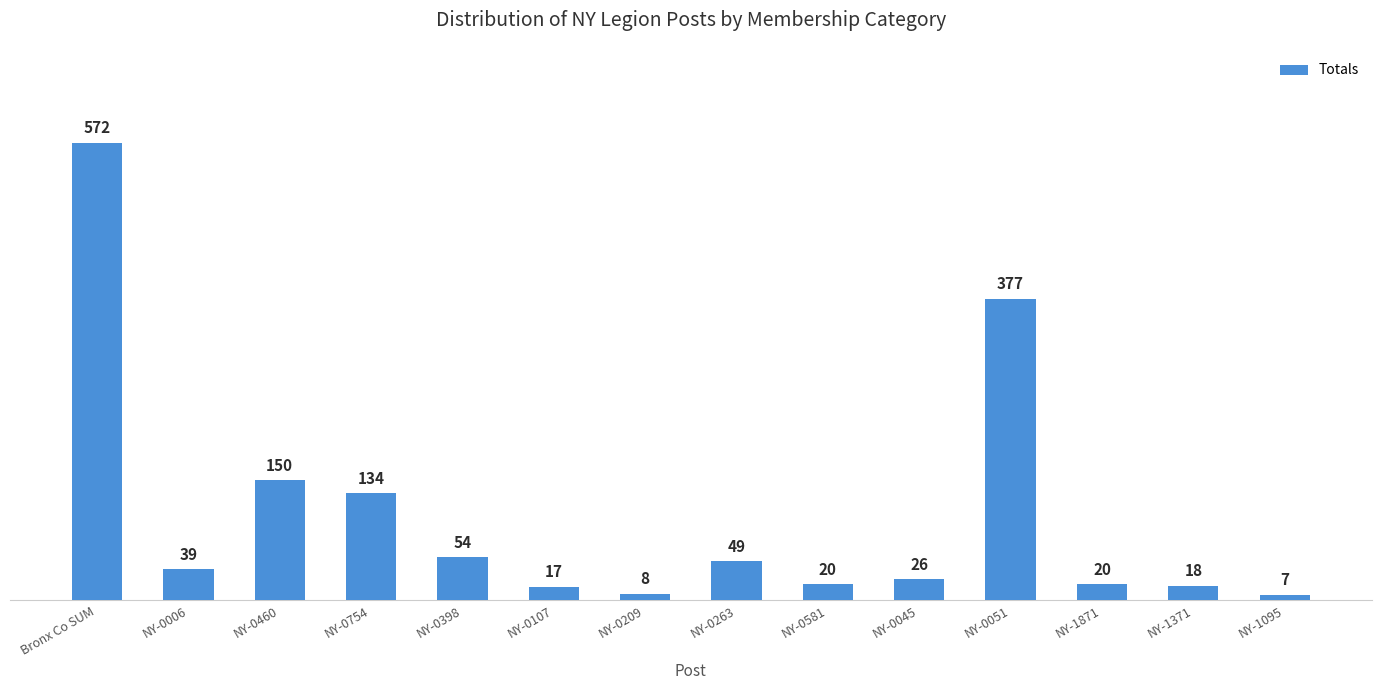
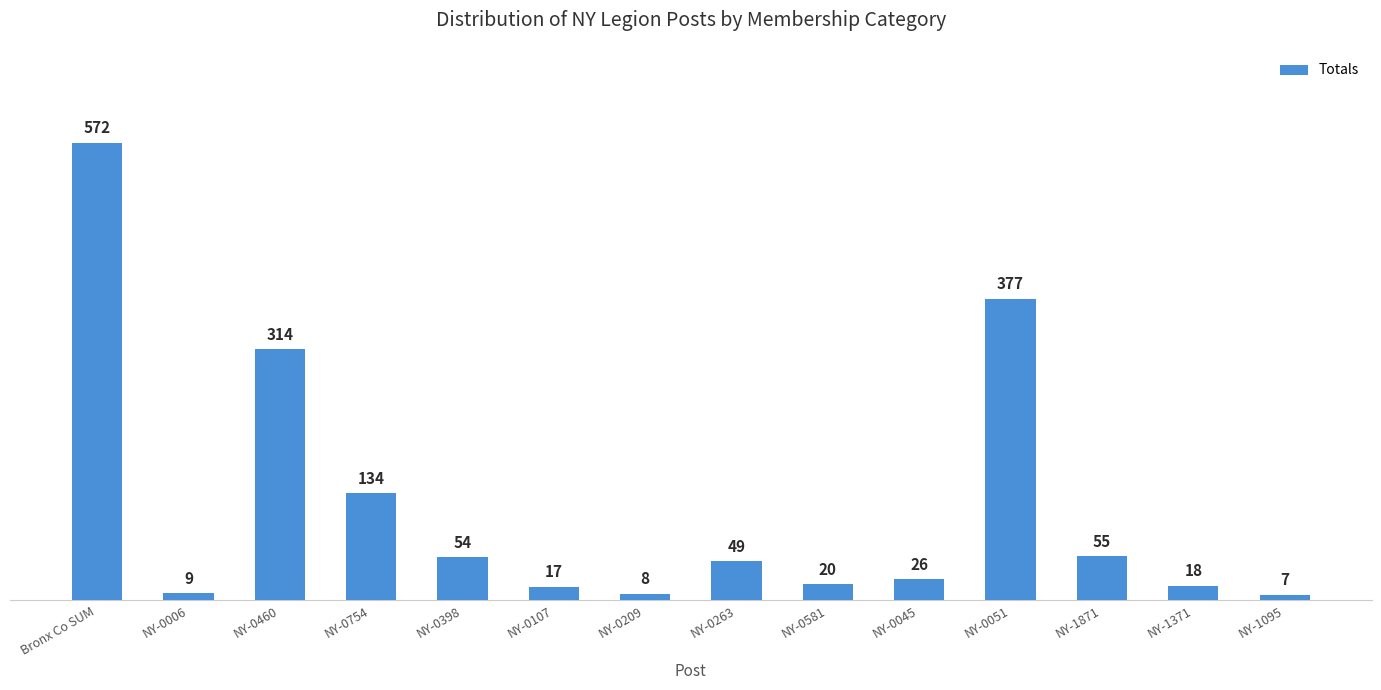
NY-0006: 39 -> 9
NY-0460: 150 -> 314
NY-1871: 20 -> 55
